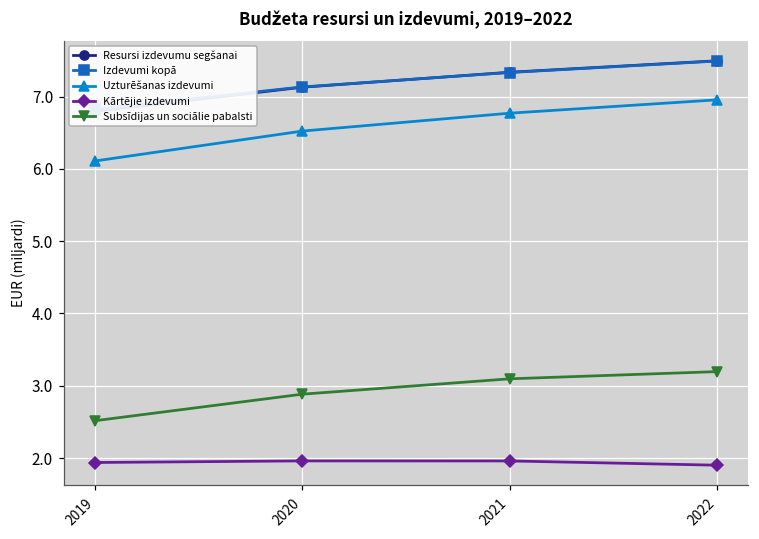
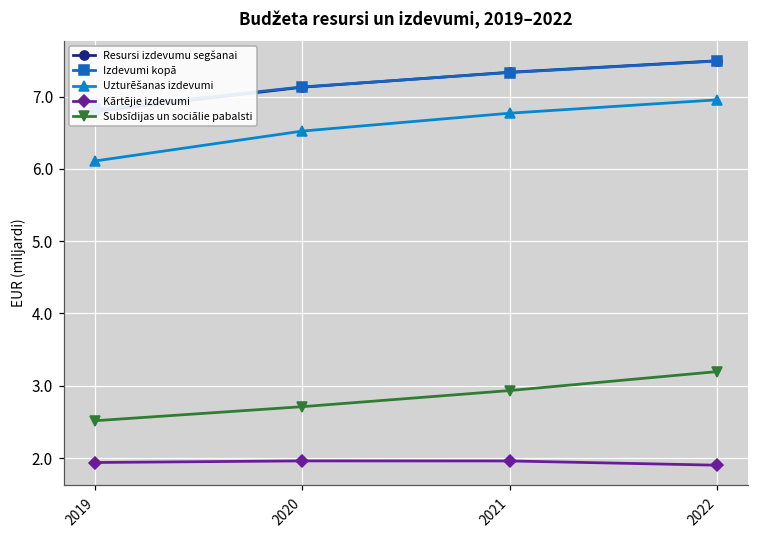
Subsīdijas un sociālie pabalsti, 2020: 2.9 -> 2.7
Subsīdijas un sociālie pabalsti, 2021: 3.1 -> 2.9
